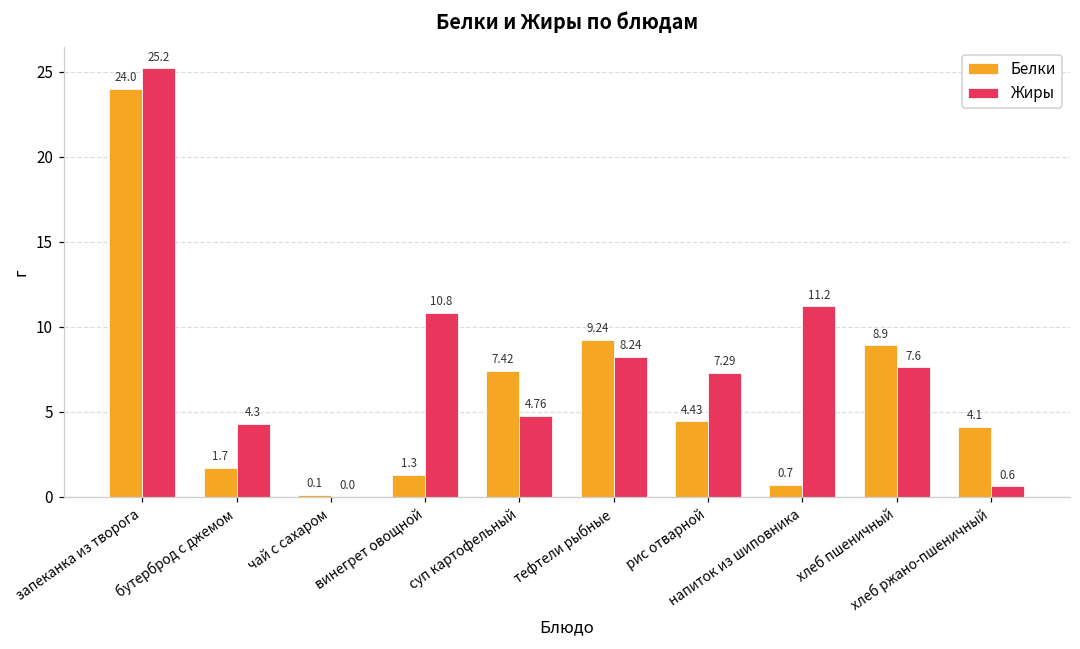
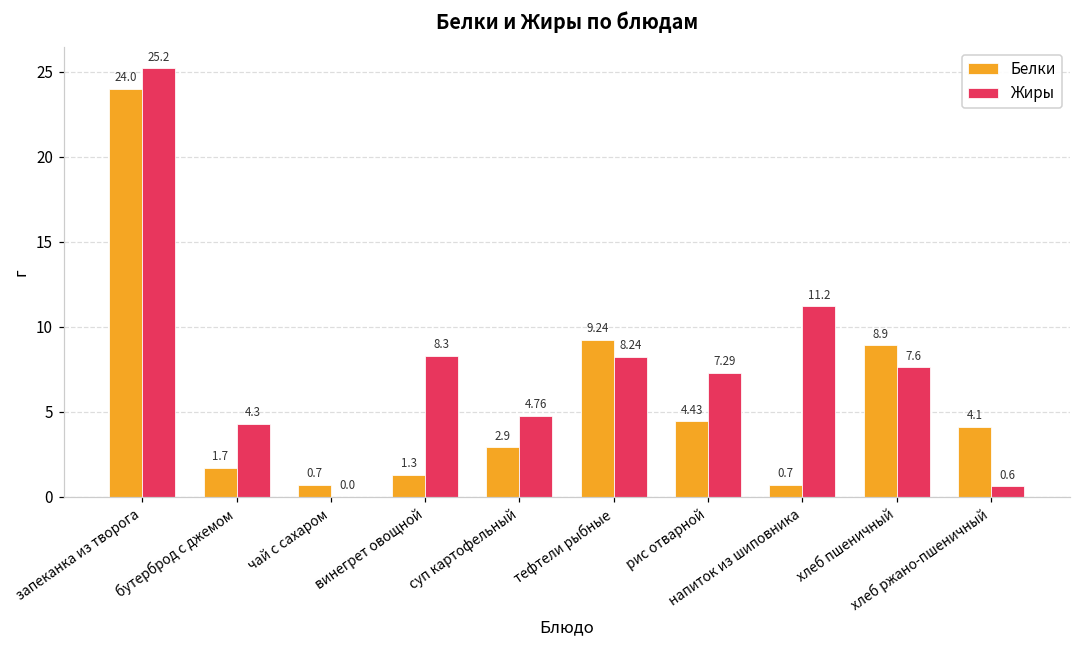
Белки, чай с сахаром: 0.1 -> 0.7
Жиры, винегрет овощной: 10.8 -> 8.3
Белки, суп картофельный: 7.42 -> 2.9
